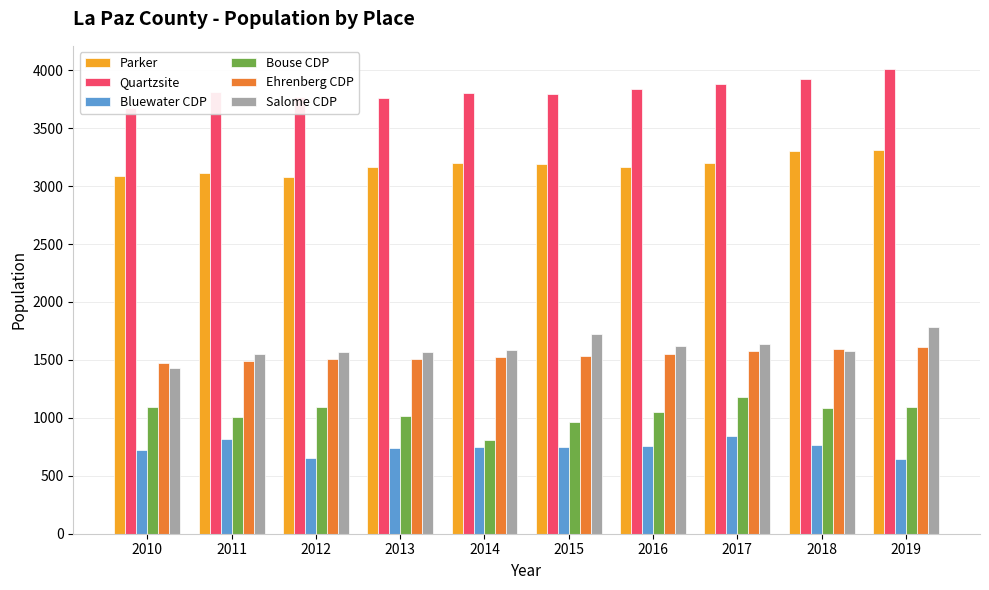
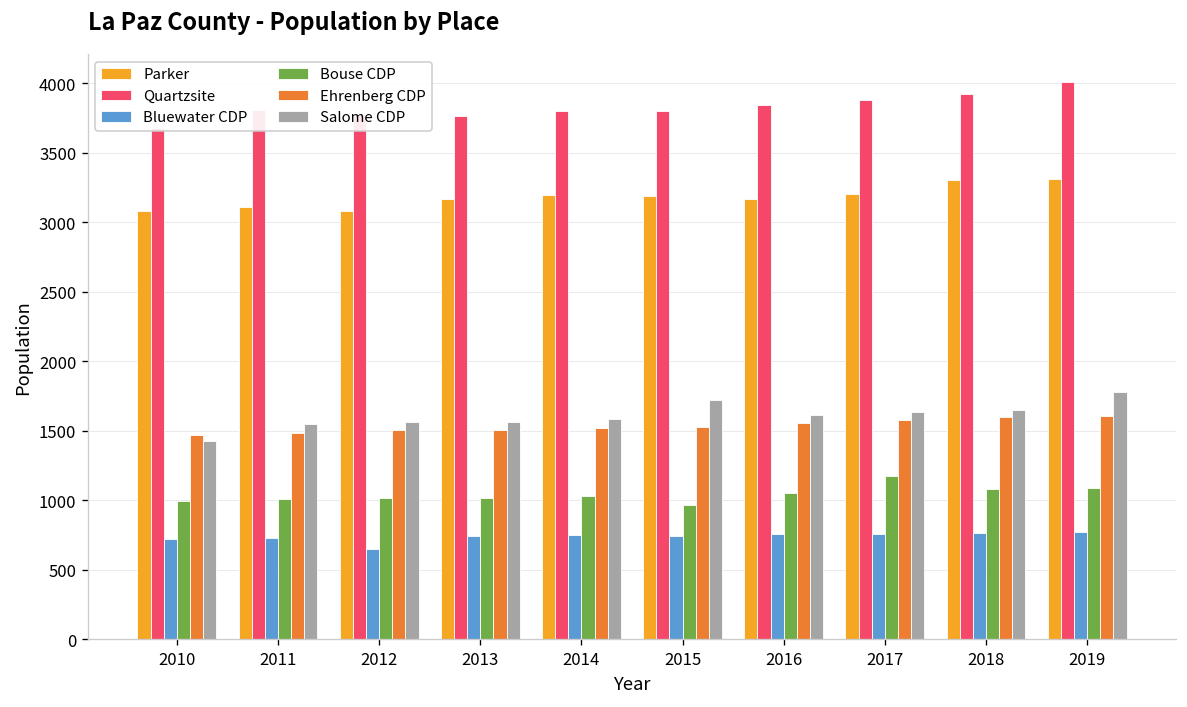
Bouse CDP, 2010: 1090 -> 1000
Bluewater CDP, 2011: 820 -> 730
Bouse CDP, 2012: 1090 -> 1020
Bouse CDP, 2014: 810 -> 1030
Bluewater CDP, 2017: 850 -> 760
Salome CDP, 2018: 1570 -> 1650
Bluewater CDP, 2019: 640 -> 770
